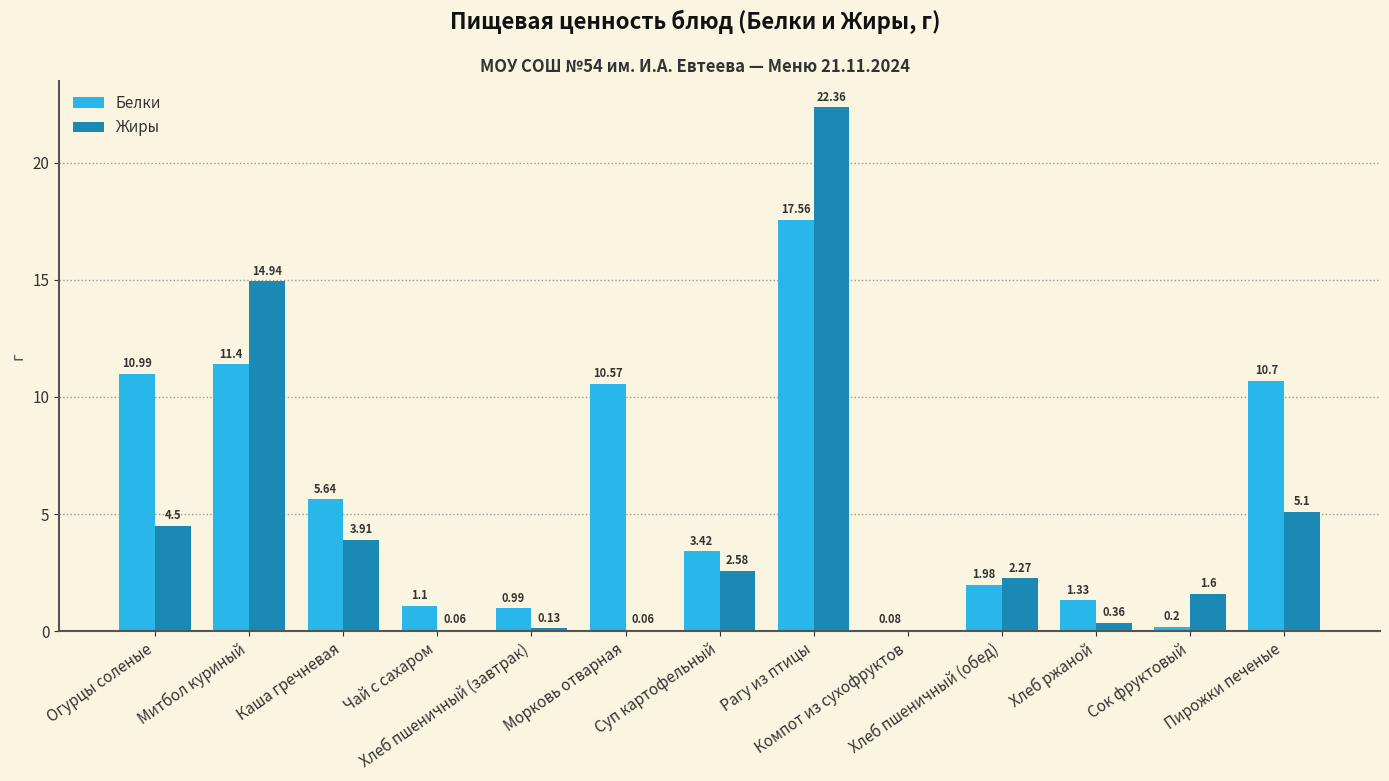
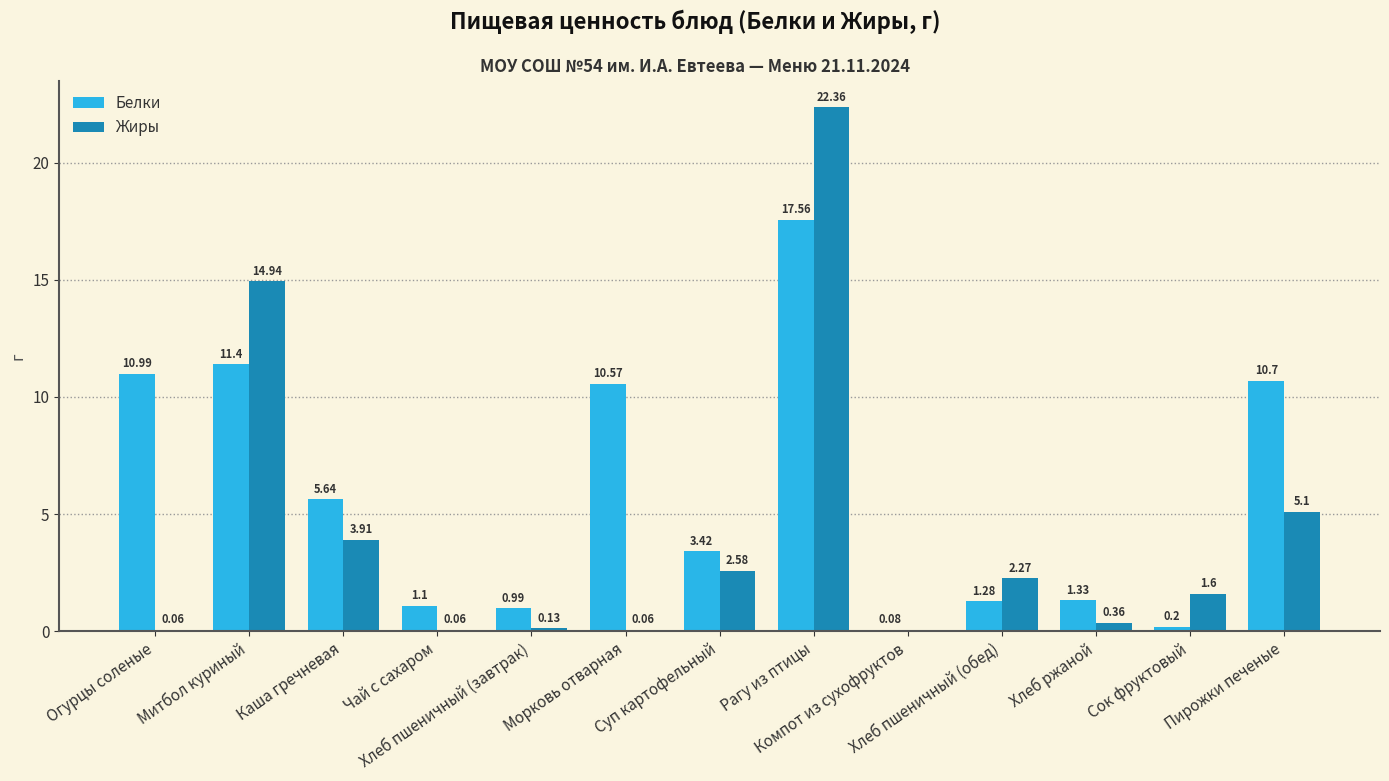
Жиры, Огурцы соленые: 4.5 -> 0.06
Белки, Хлеб пшеничный (обед): 1.98 -> 1.28
